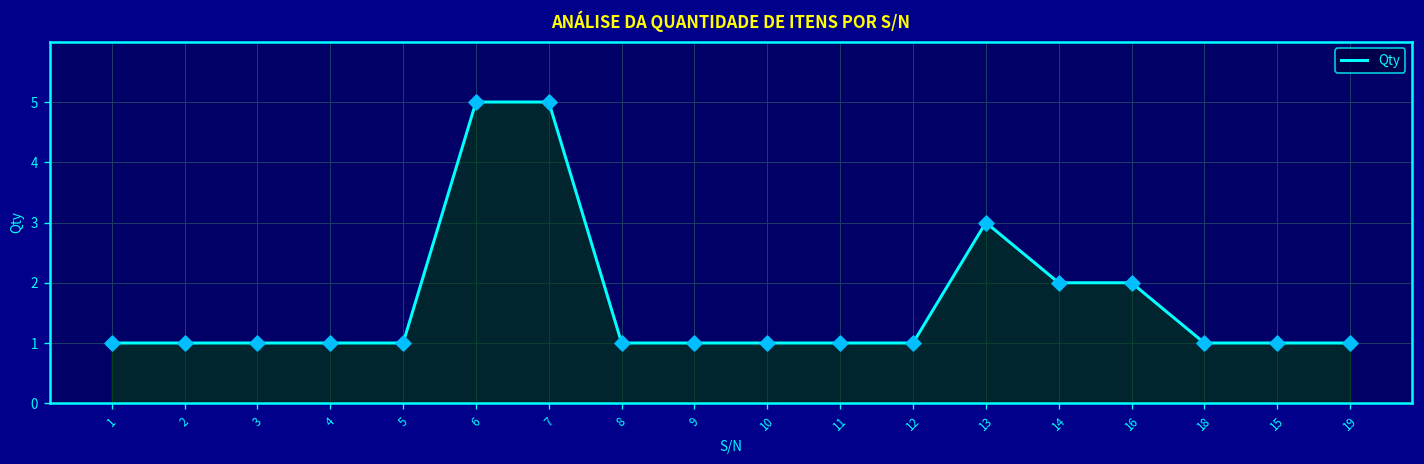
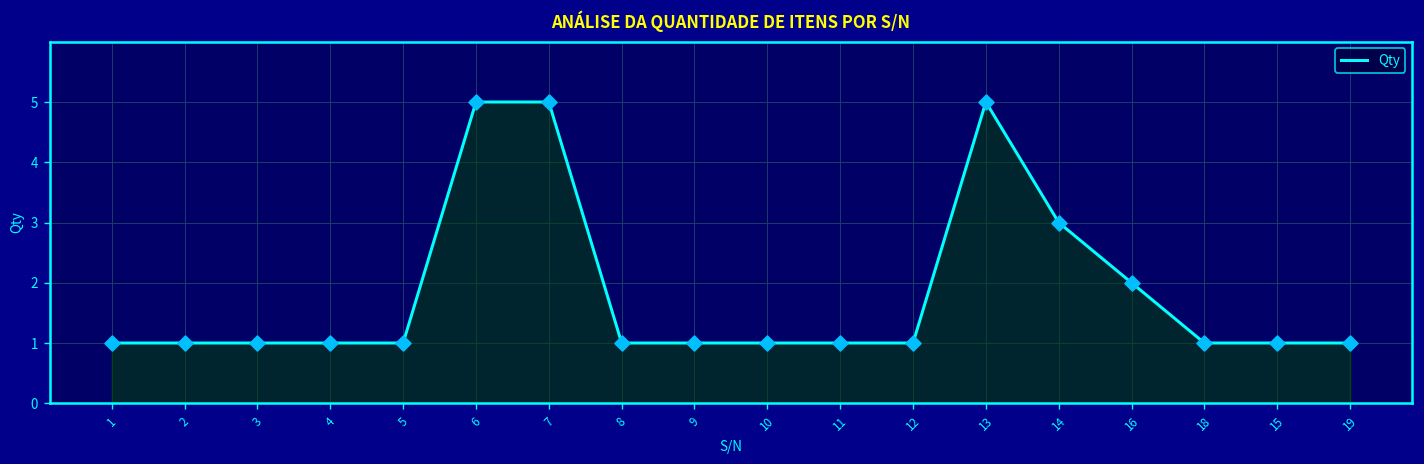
13: 3 -> 5
14: 2 -> 3
